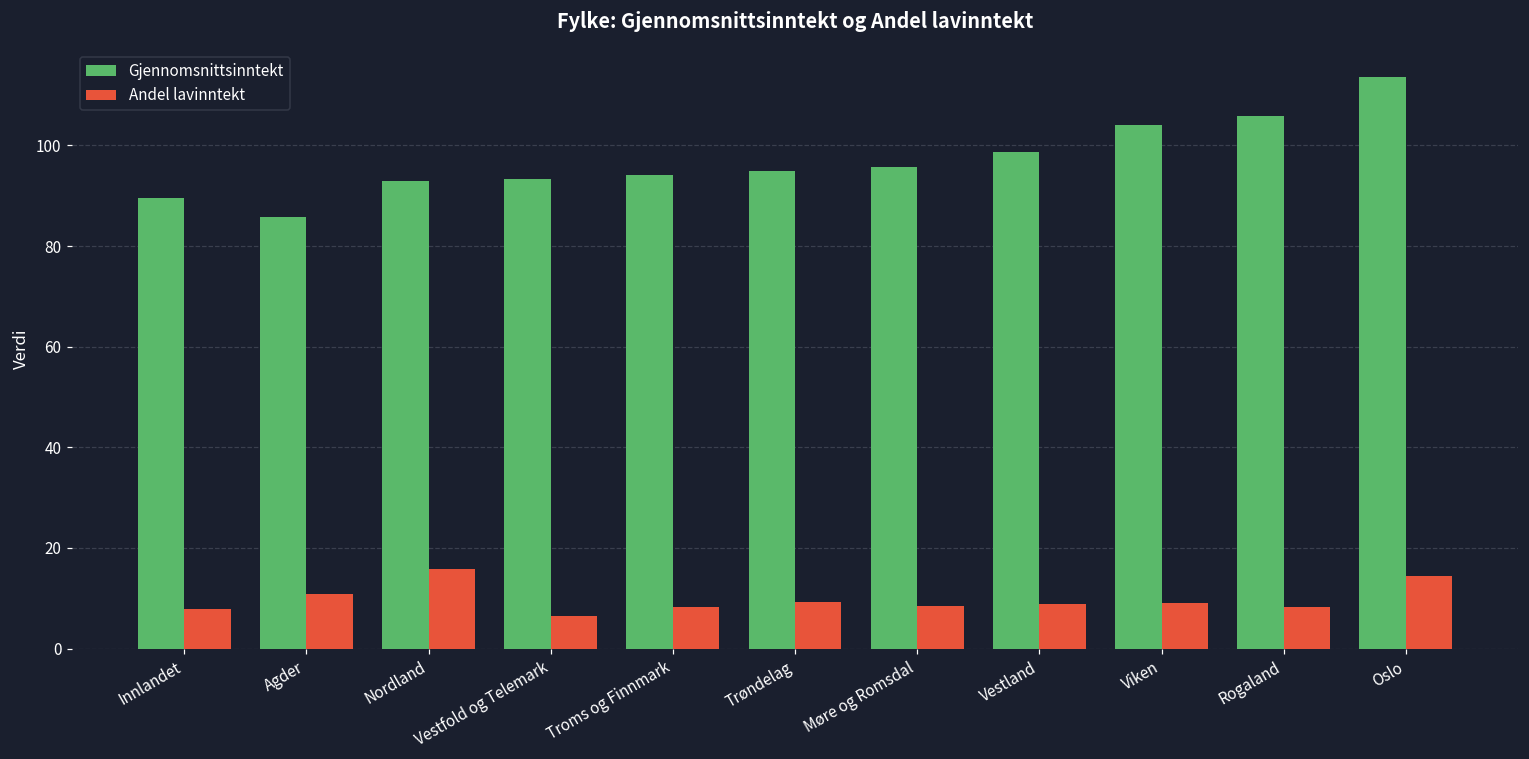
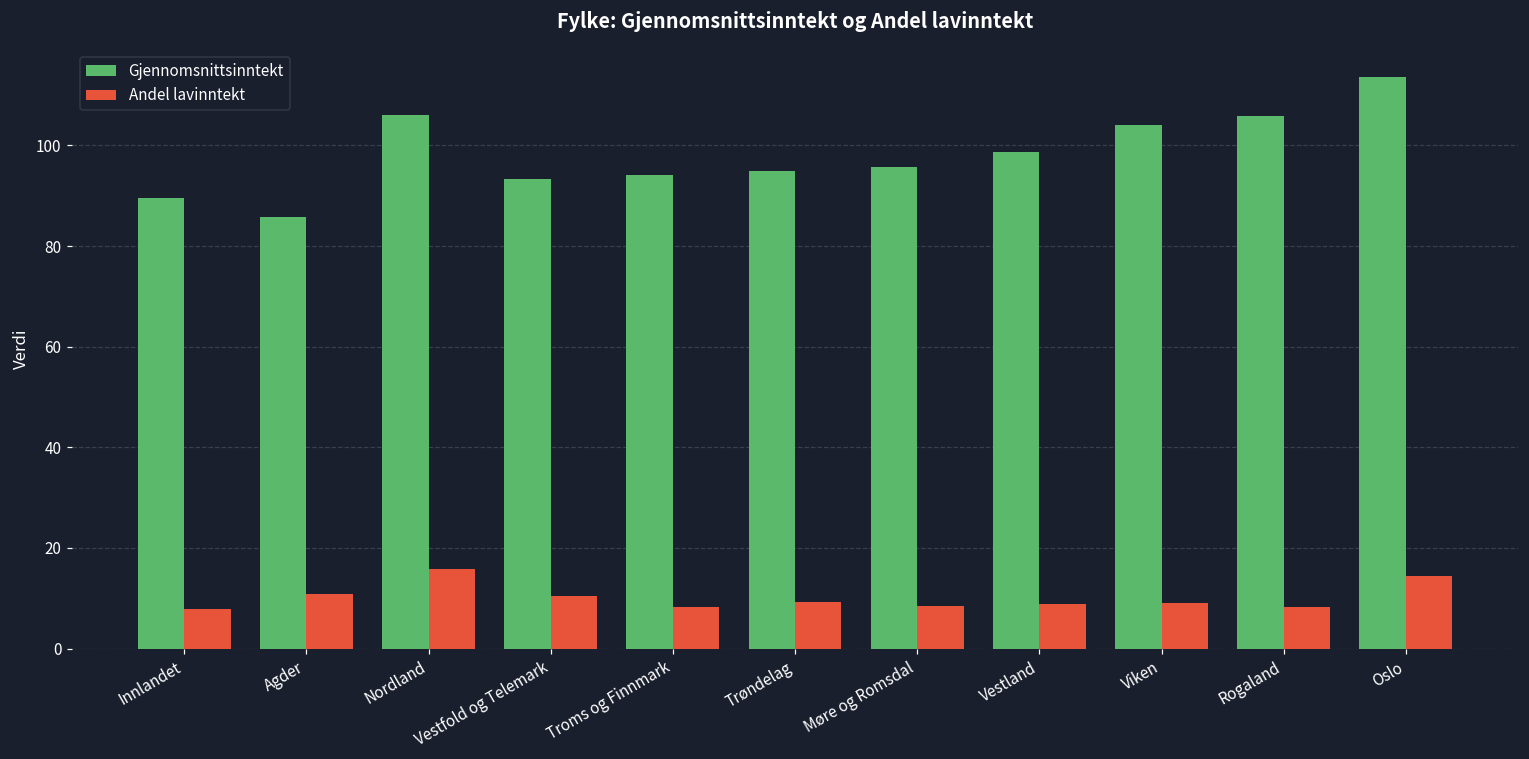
Gjennomsnittsinntekt, Nordland: 93 -> 106
Andel lavinntekt, Vestfold og Telemark: 6 -> 11
